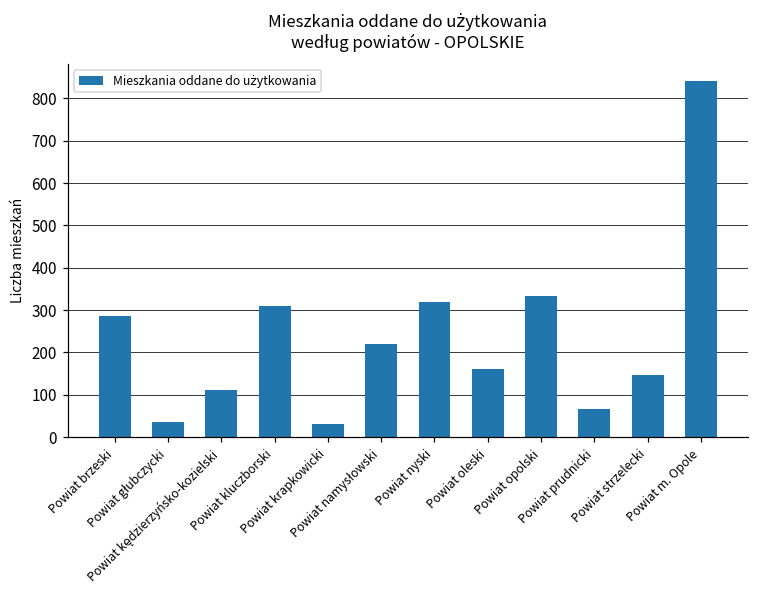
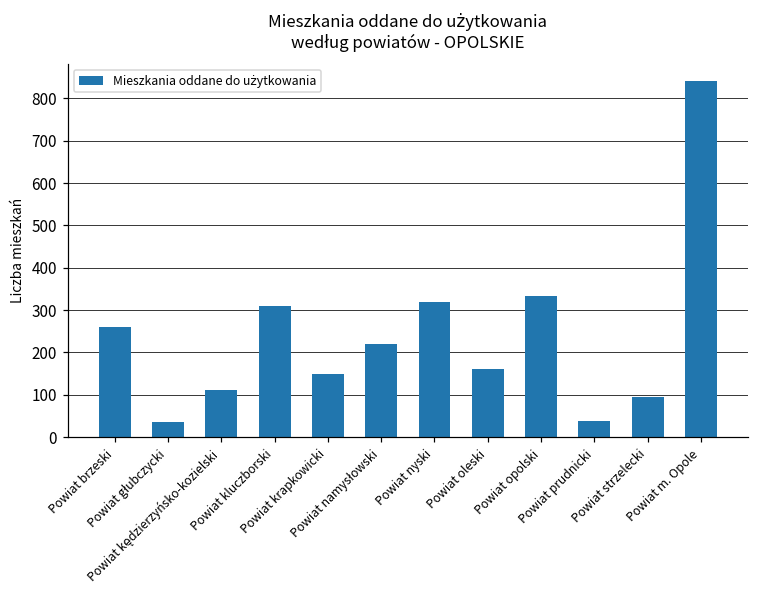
Powiat brzeski: 290 -> 260
Powiat krapkowicki: 30 -> 150
Powiat prudnicki: 70 -> 40
Powiat strzelecki: 150 -> 100
